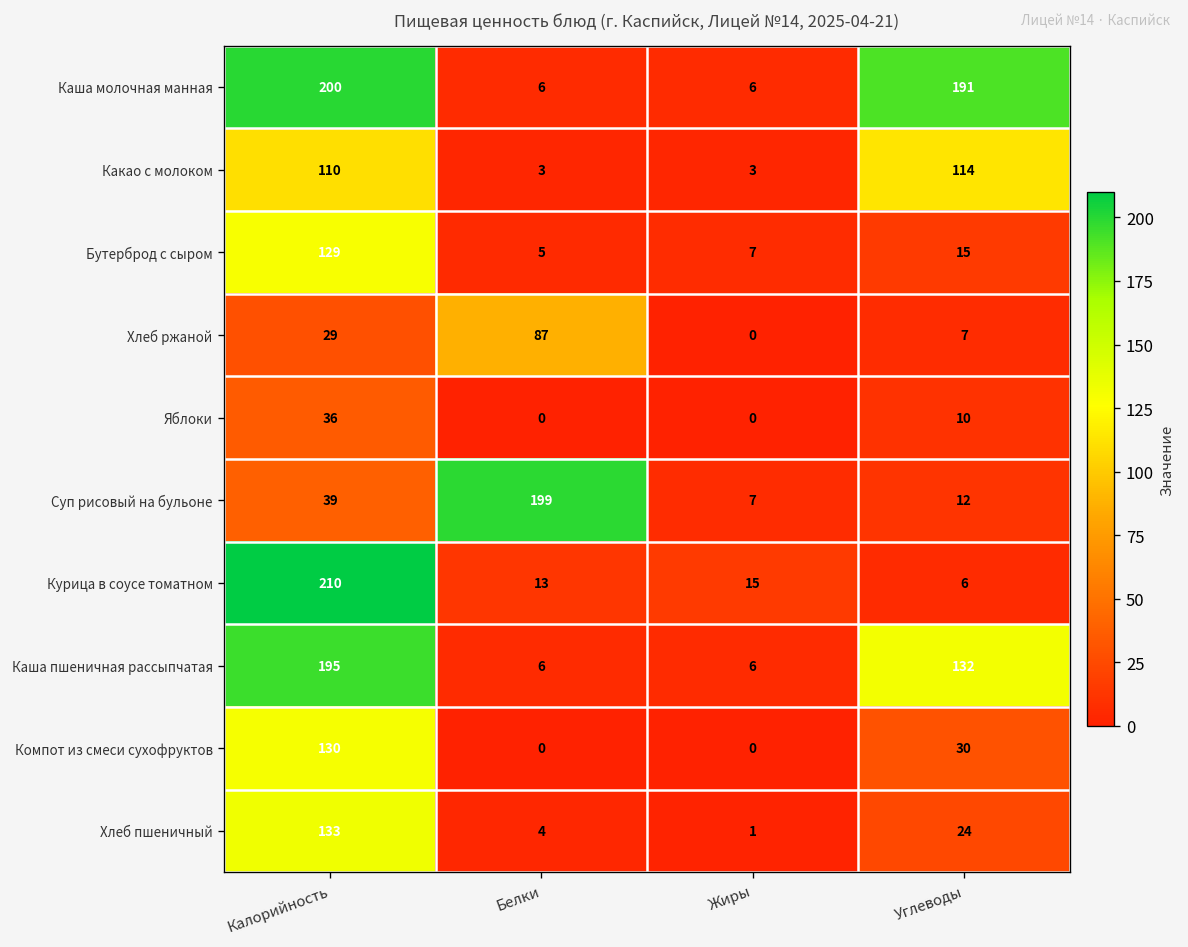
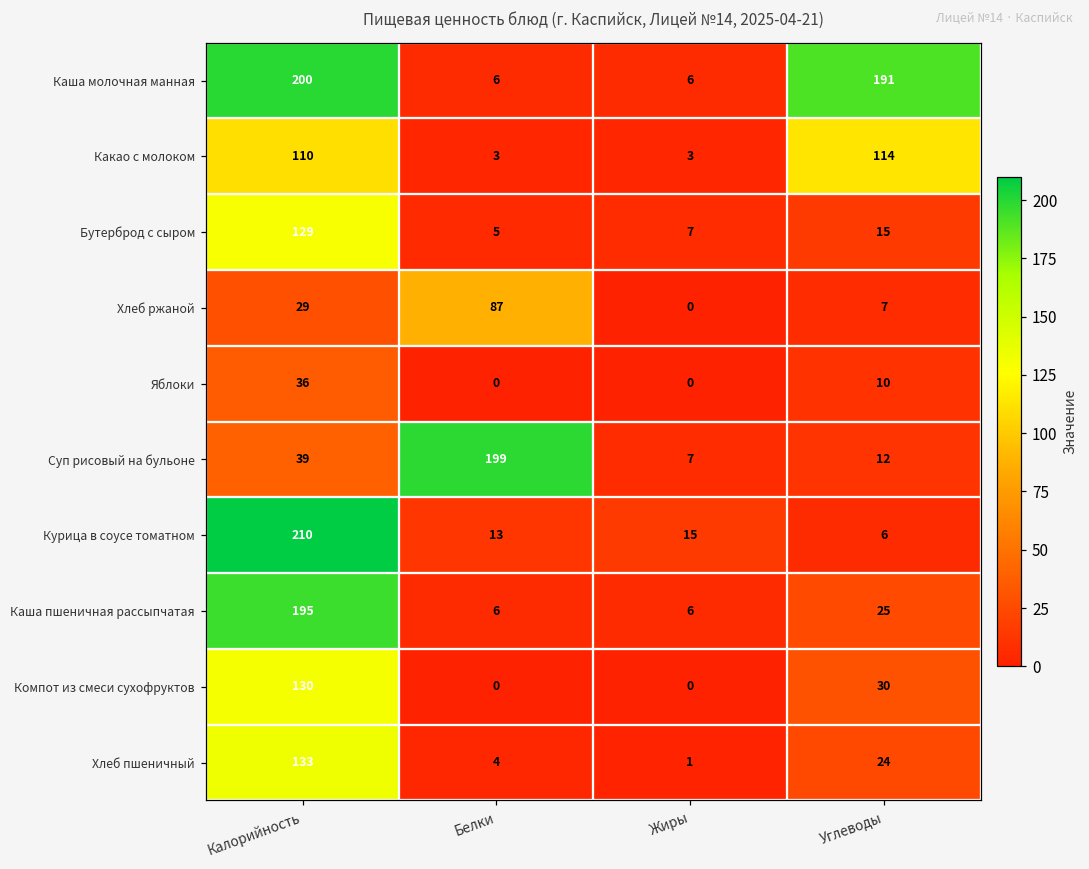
Каша пшеничная рассыпчатая, Углеводы: 132 -> 25
